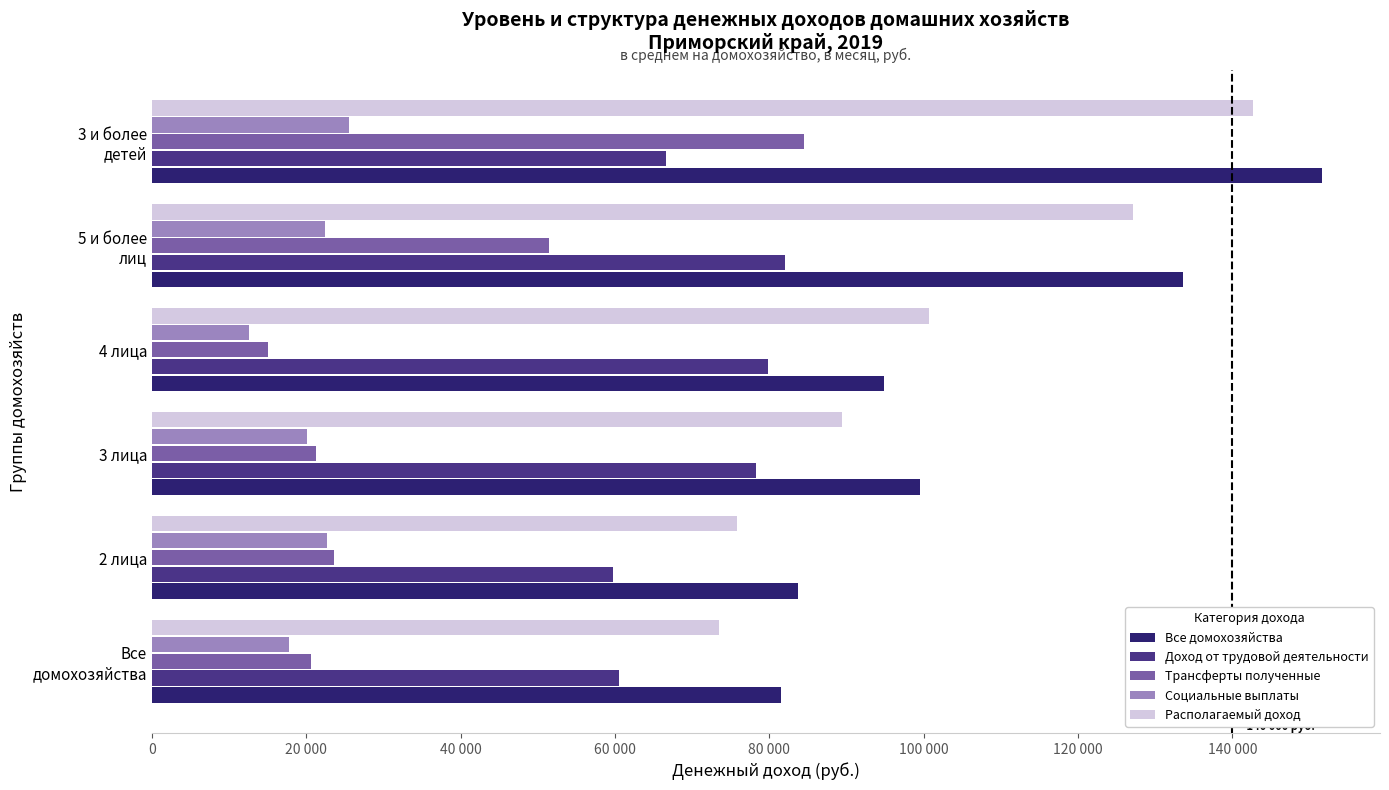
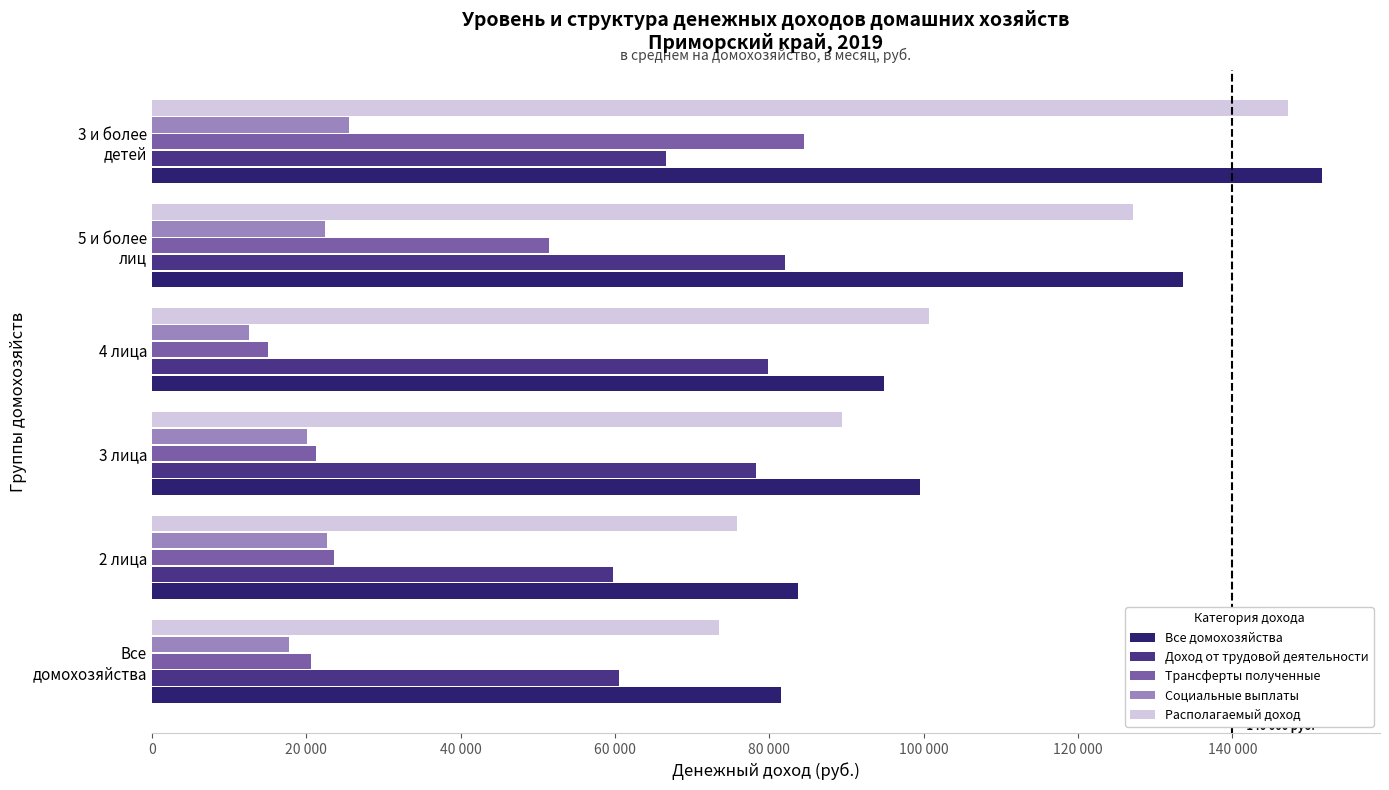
Располагаемый доход, 3 и более детей: 143000 -> 147000
